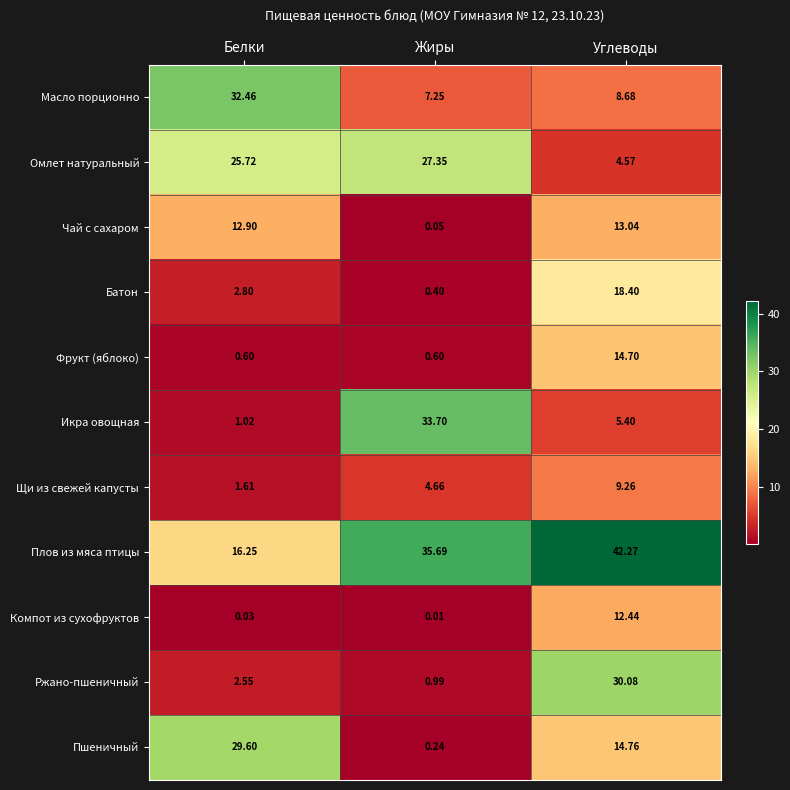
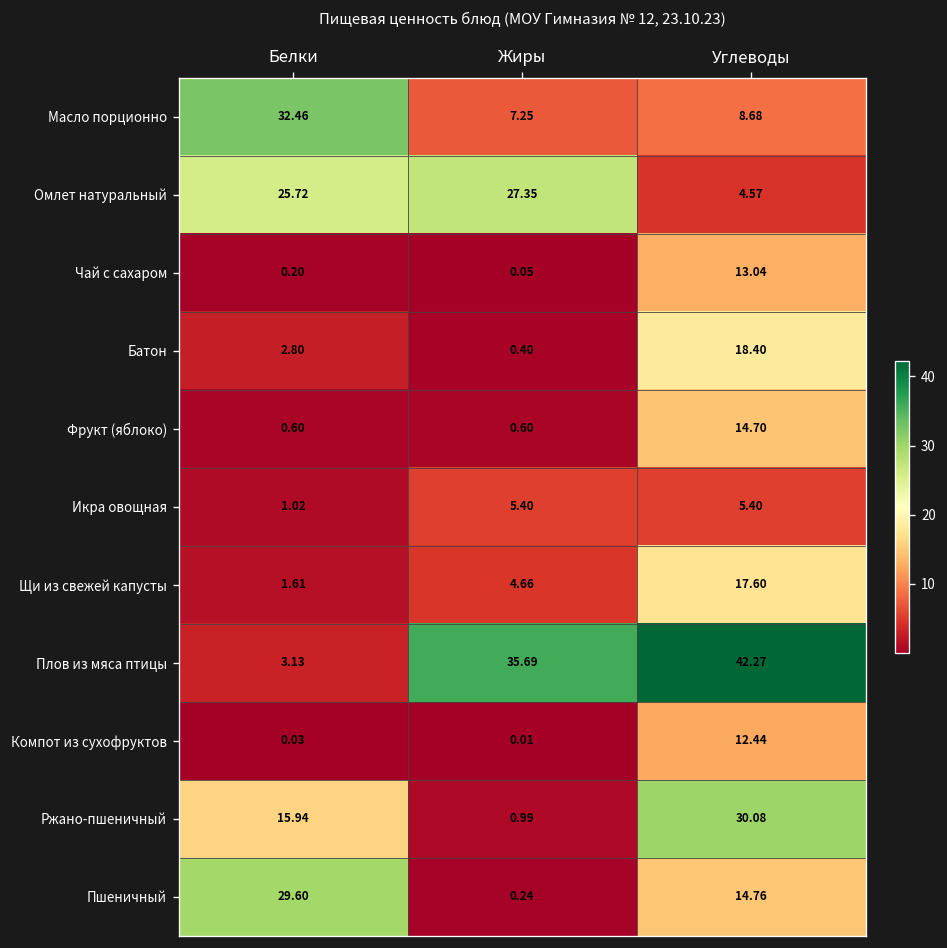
Чай с сахаром, Белки: 12.90 -> 0.20
Икра овощная, Жиры: 33.70 -> 5.40
Щи из свежей капусты, Углеводы: 9.26 -> 17.60
Плов из мяса птицы, Белки: 16.25 -> 3.13
Ржано-пшеничный, Белки: 2.55 -> 15.94
